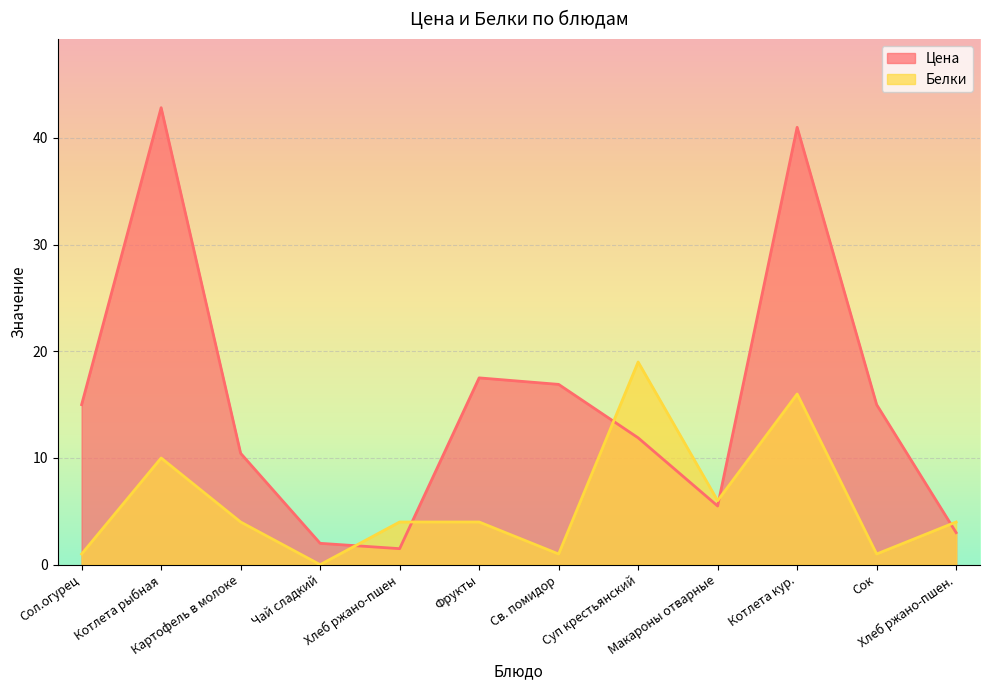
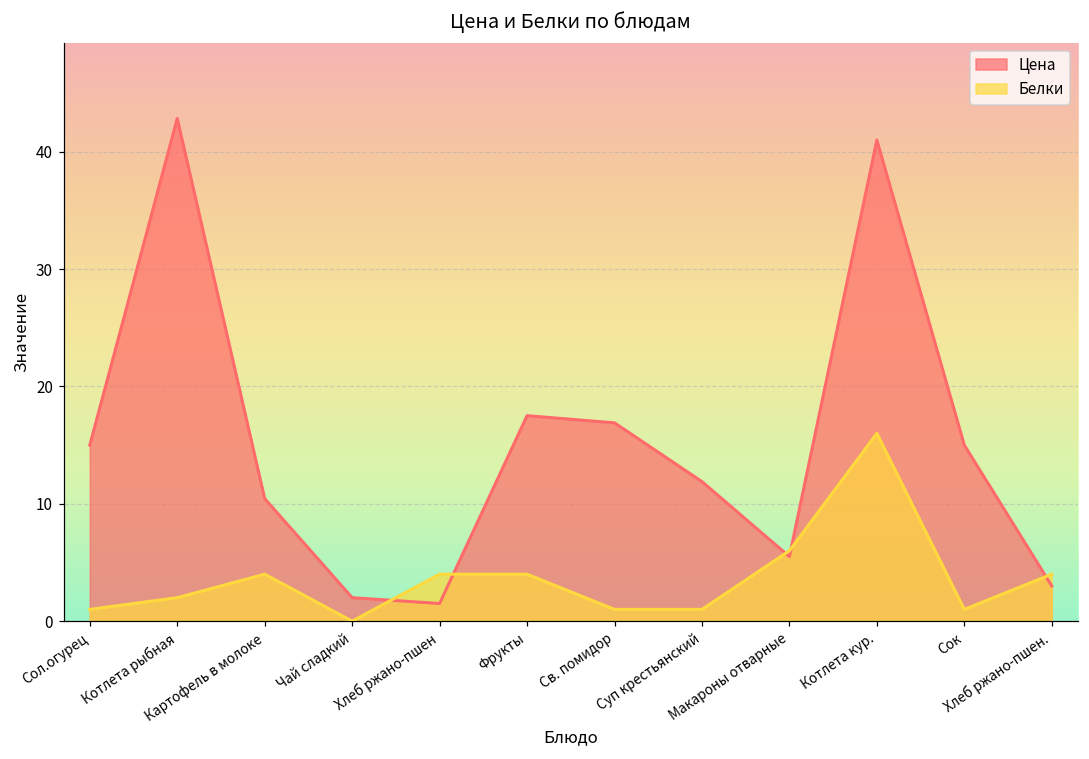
Белки, Котлета рыбная: 10 -> 2
Белки, Суп крестьянский: 19 -> 1
